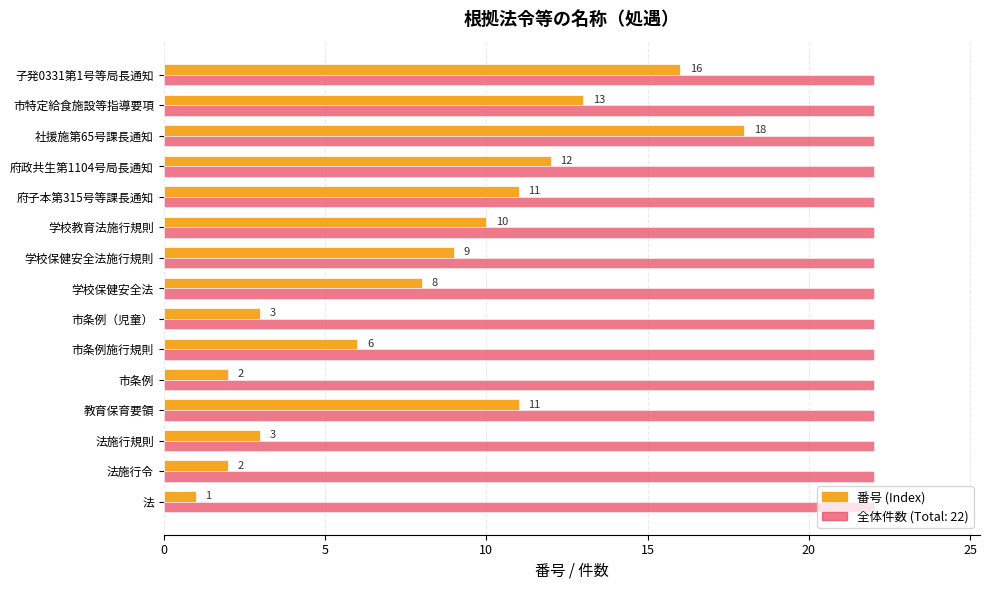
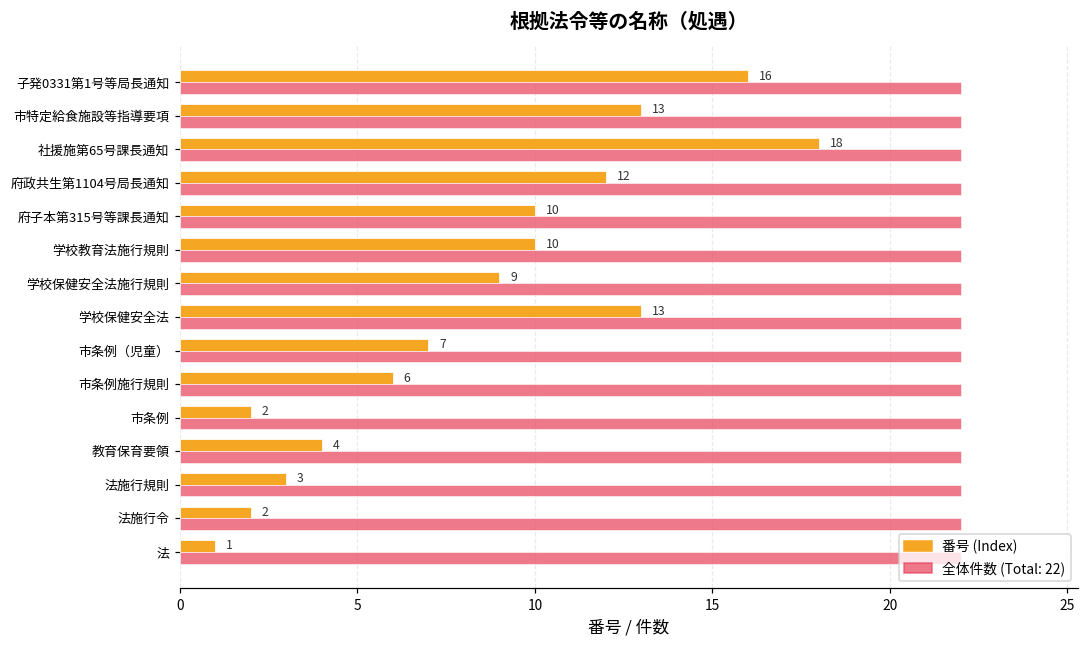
番号 (Index), 府子本第315号等課長通知: 11 -> 10
番号 (Index), 学校保健安全法: 8 -> 13
番号 (Index), 市条例（児童）: 3 -> 7
番号 (Index), 教育保育要領: 11 -> 4
